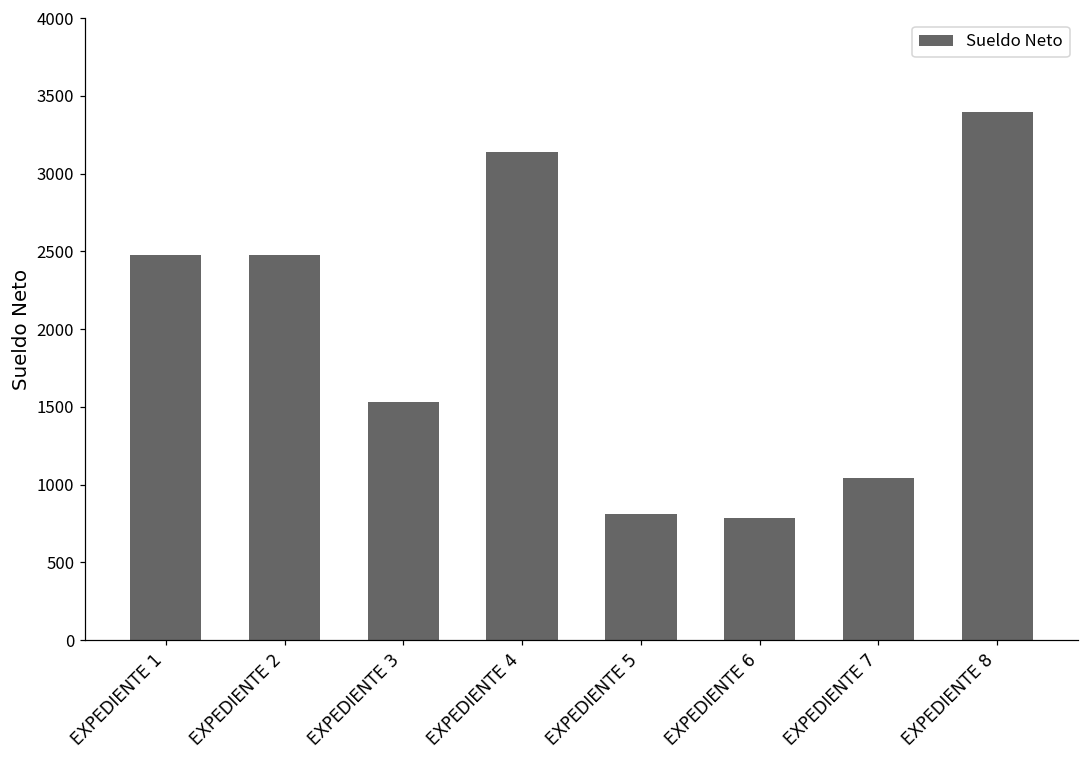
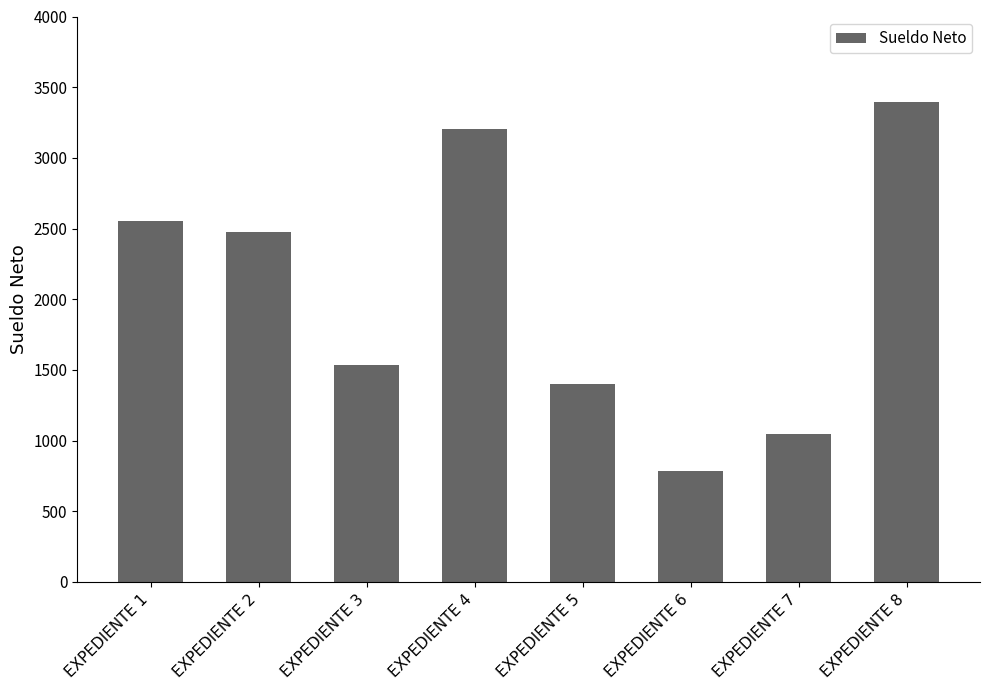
EXPEDIENTE 1: 2480 -> 2550
EXPEDIENTE 4: 3140 -> 3200
EXPEDIENTE 5: 810 -> 1400
